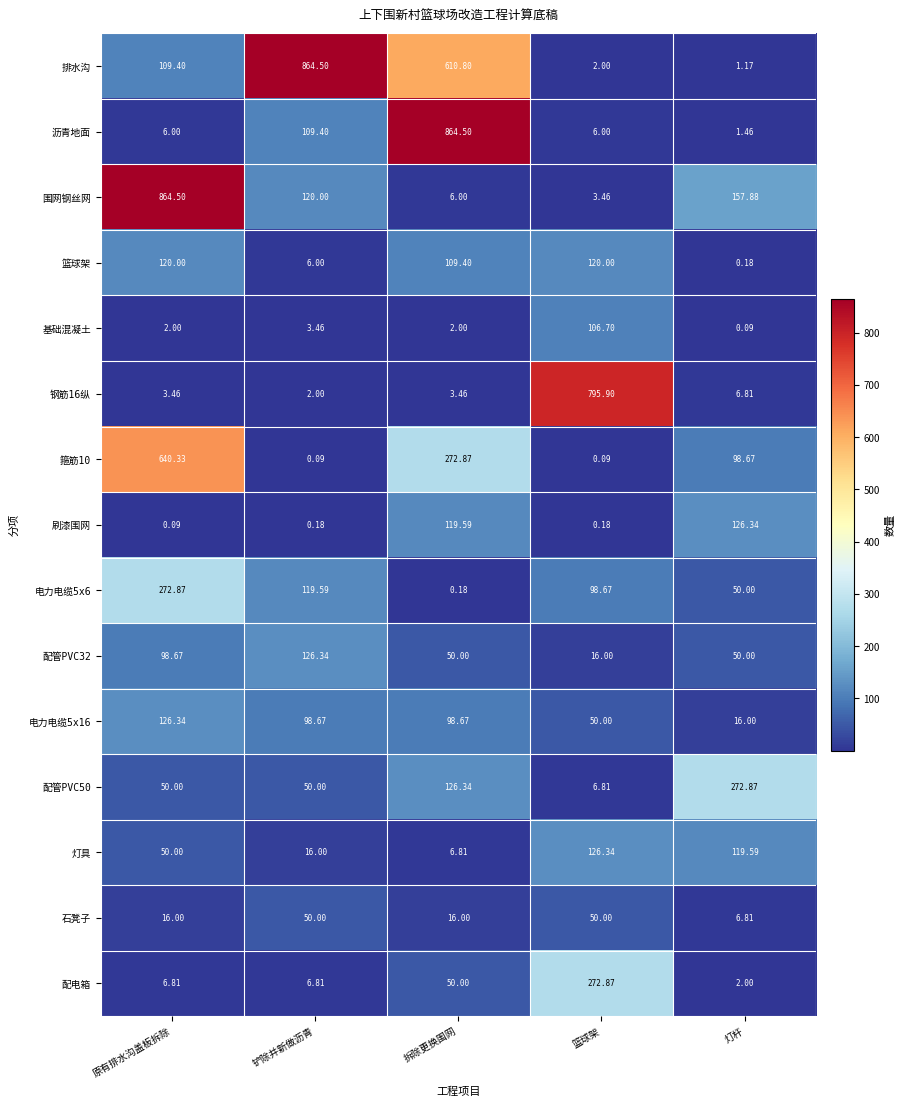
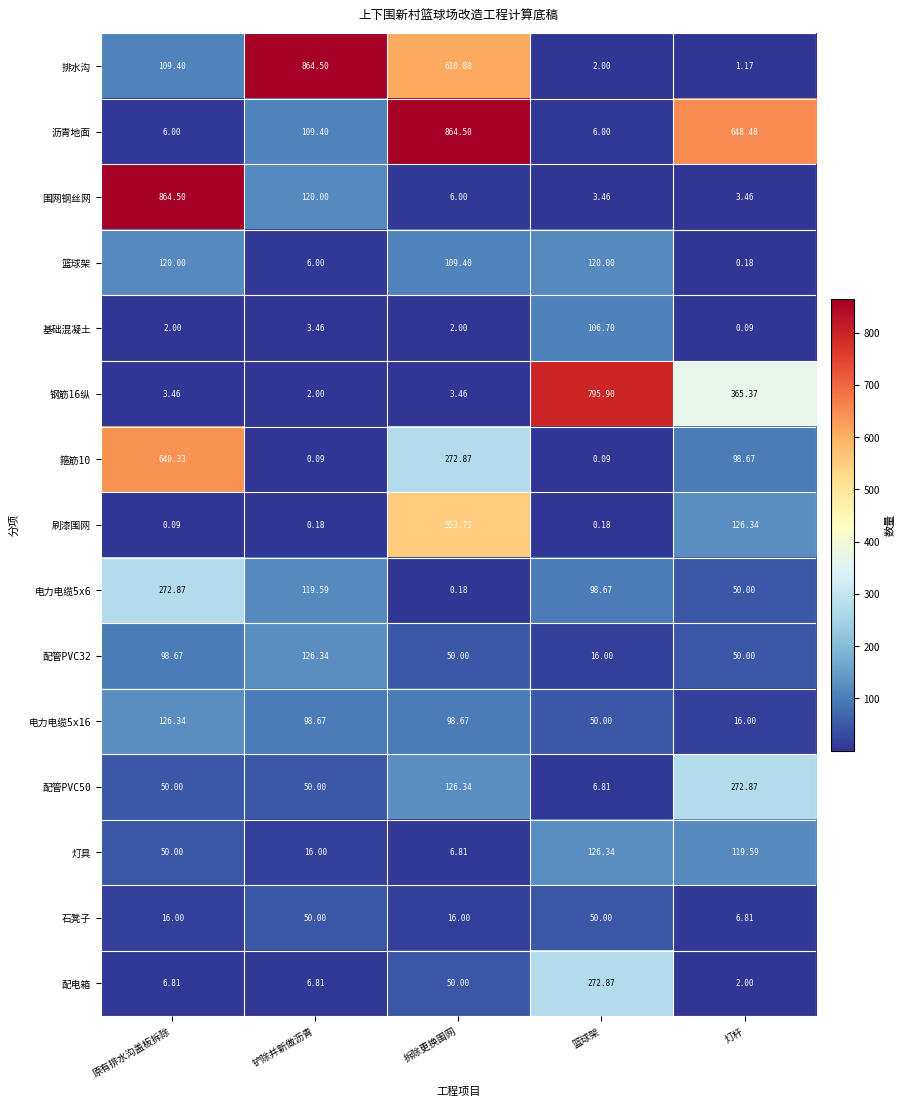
沥青地面, 灯杆: 1.46 -> 648.48
围网钢丝网, 灯杆: 157.88 -> 3.46
钢筋16纵, 灯杆: 6.81 -> 365.37
刷漆围网, 拆除更换围网: 119.59 -> 553.73
